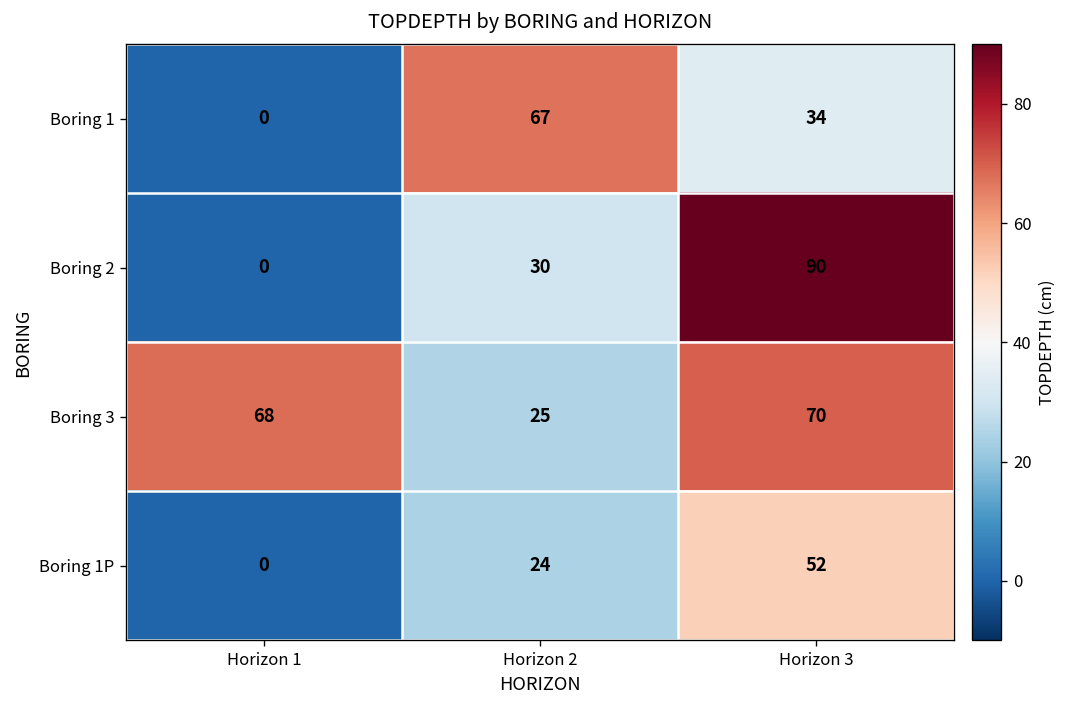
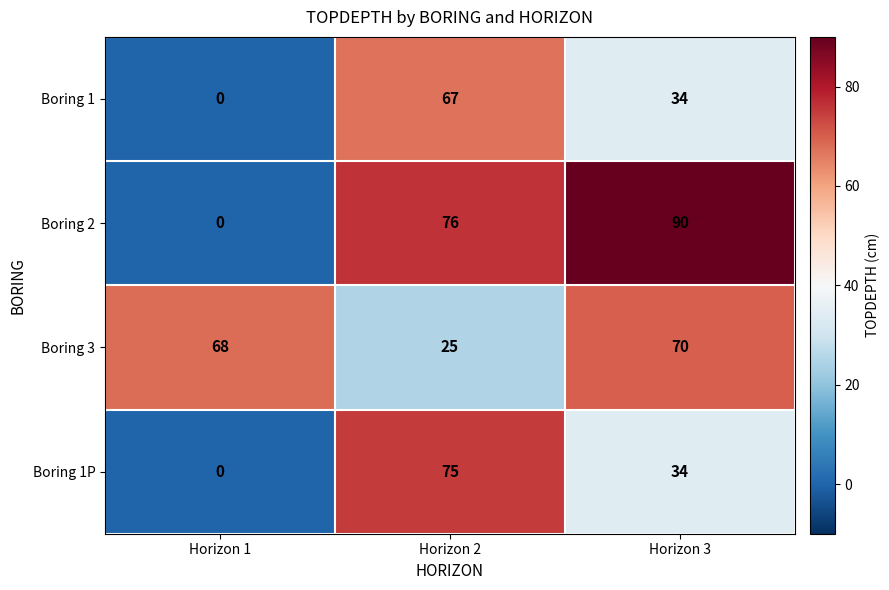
Boring 2, Horizon 2: 30 -> 76
Boring 1P, Horizon 2: 24 -> 75
Boring 1P, Horizon 3: 52 -> 34
